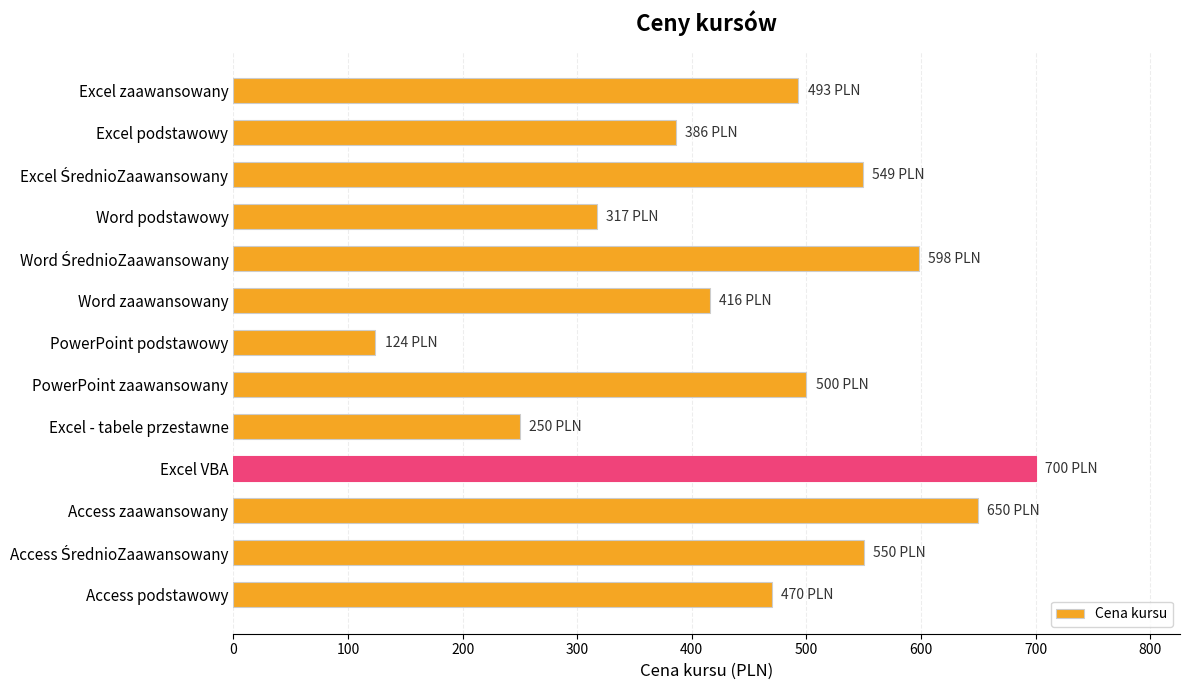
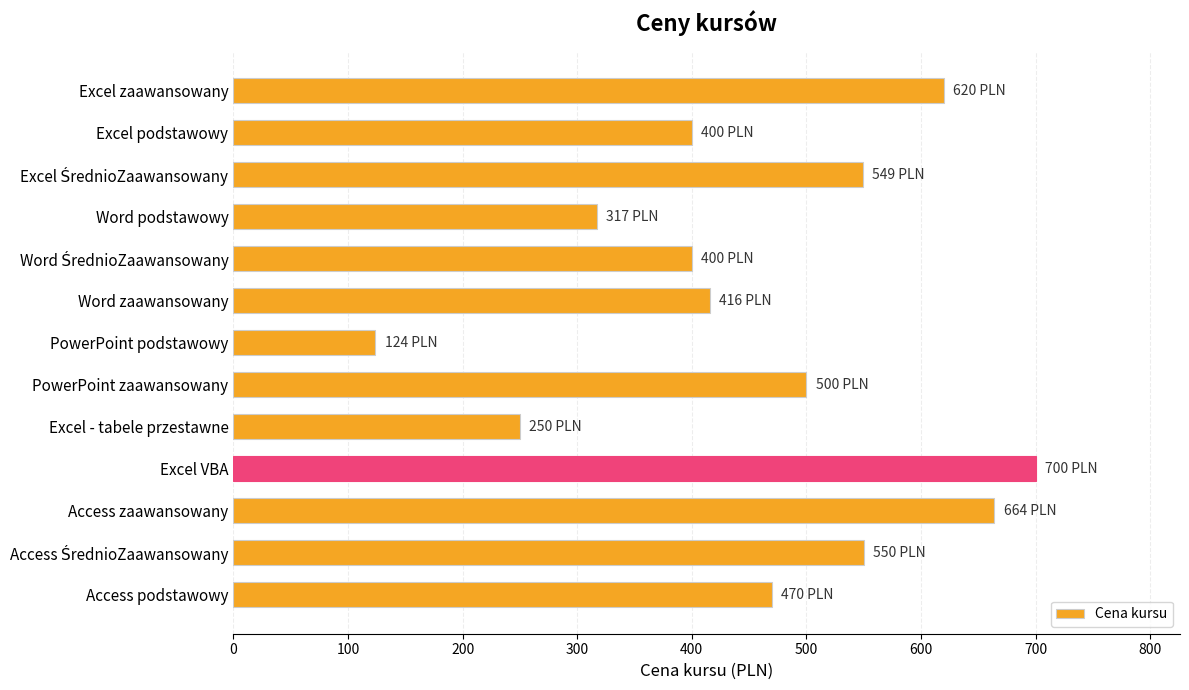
Excel zaawansowany: 493 -> 620
Excel podstawowy: 386 -> 400
Word ŚrednioZaawansowany: 598 -> 400
Access zaawansowany: 650 -> 664
